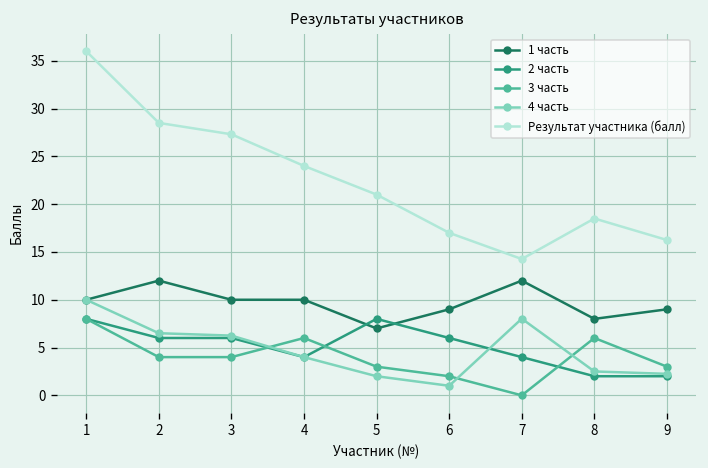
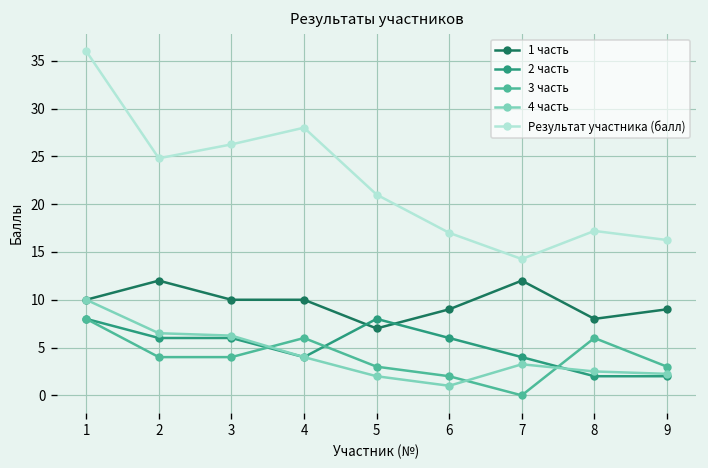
Результат участника (балл), 2: 29 -> 25
Результат участника (балл), 3: 27 -> 26
Результат участника (балл), 4: 24 -> 28
4 часть, 7: 8 -> 3
Результат участника (балл), 8: 19 -> 17
